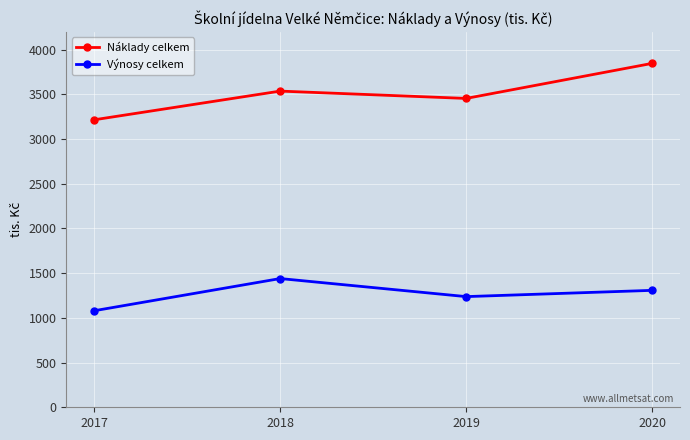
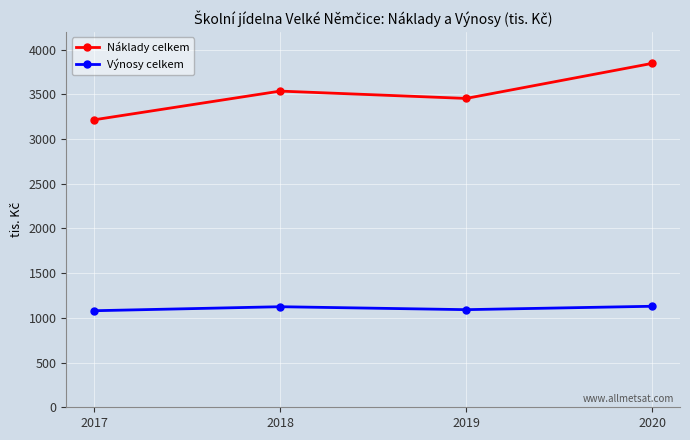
Výnosy celkem, 2018: 1400 -> 1100
Výnosy celkem, 2019: 1200 -> 1100
Výnosy celkem, 2020: 1300 -> 1100
